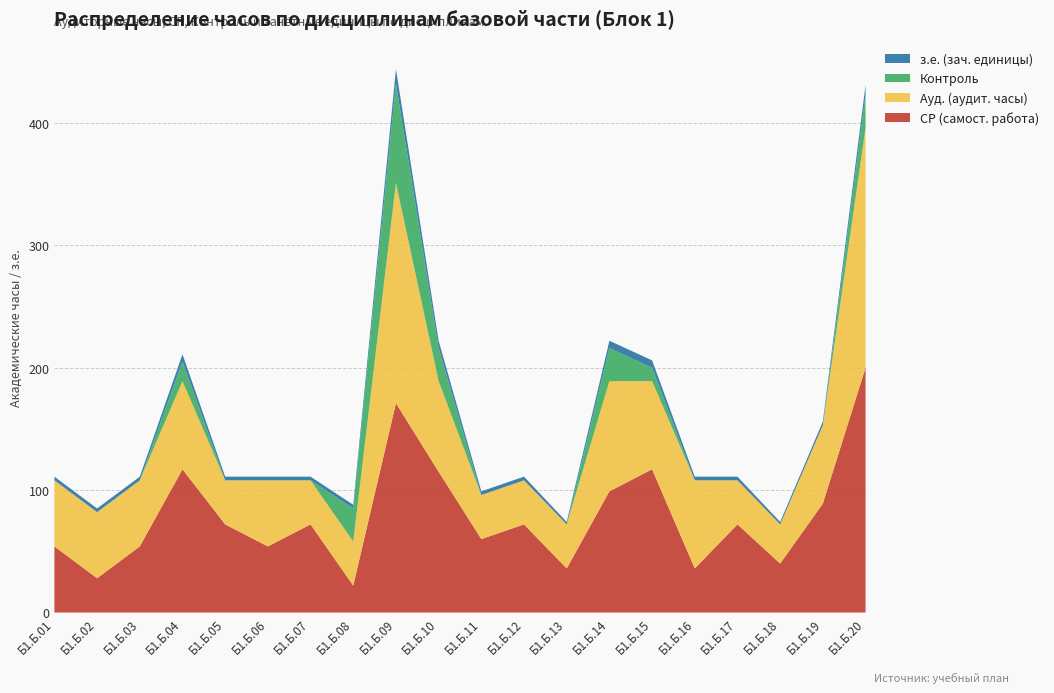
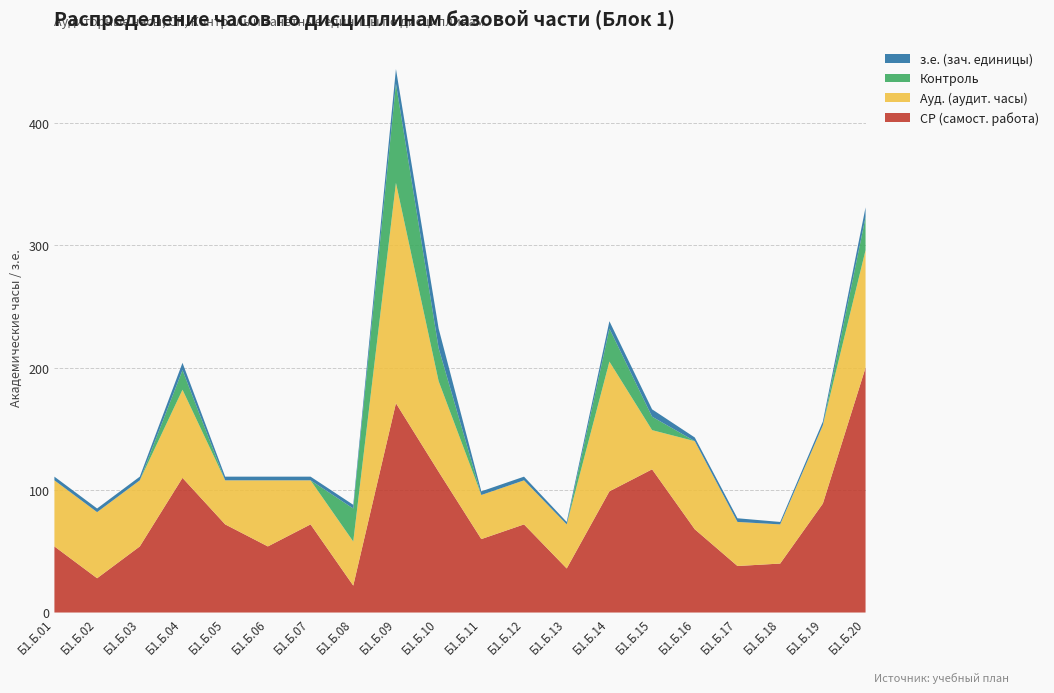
СР (самост. работа), Б1.Б.04: 117 -> 110
з.е. (зач. единицы), Б1.Б.10: 6 -> 16
Ауд. (аудит. часы), Б1.Б.14: 90 -> 106
Ауд. (аудит. часы), Б1.Б.15: 72 -> 32
СР (самост. работа), Б1.Б.16: 36 -> 68
СР (самост. работа), Б1.Б.17: 72 -> 38
Ауд. (аудит. часы), Б1.Б.20: 196 -> 96
